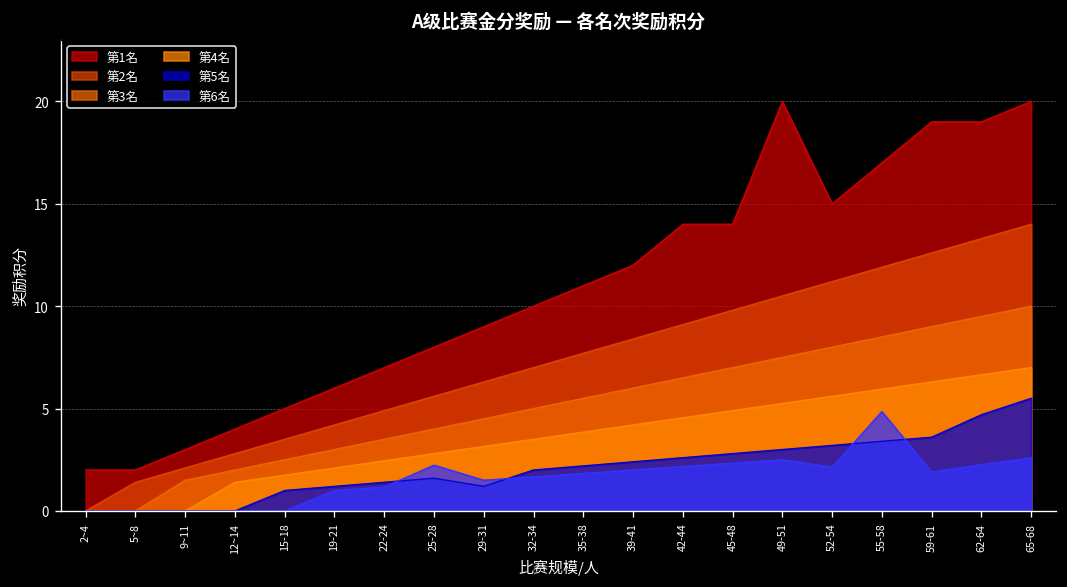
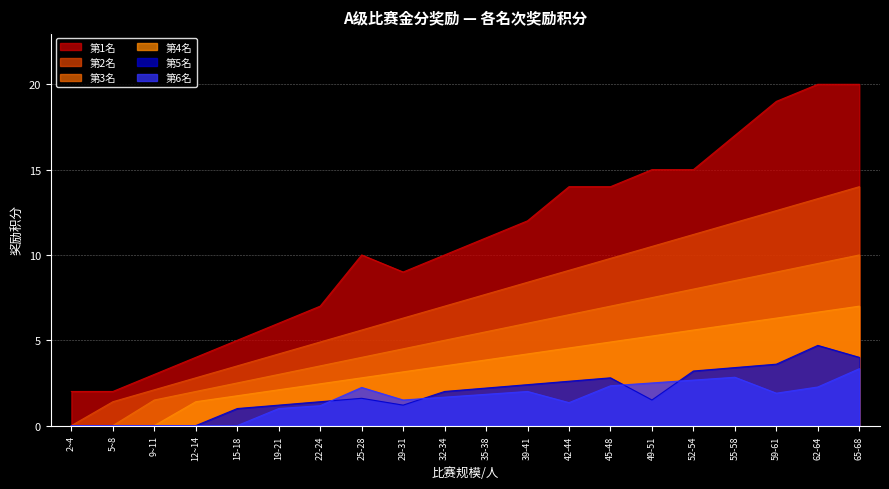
第1名, 25-28: 8 -> 10
第6名, 42-44: 2.2 -> 1.3
第1名, 49-51: 20 -> 15
第5名, 49-51: 3.0 -> 1.5
第6名, 52-54: 2.1 -> 2.7
第6名, 55-58: 4.9 -> 2.8
第1名, 62-64: 19 -> 20
第5名, 65-68: 5.5 -> 4.0
第6名, 65-68: 2.6 -> 3.3
